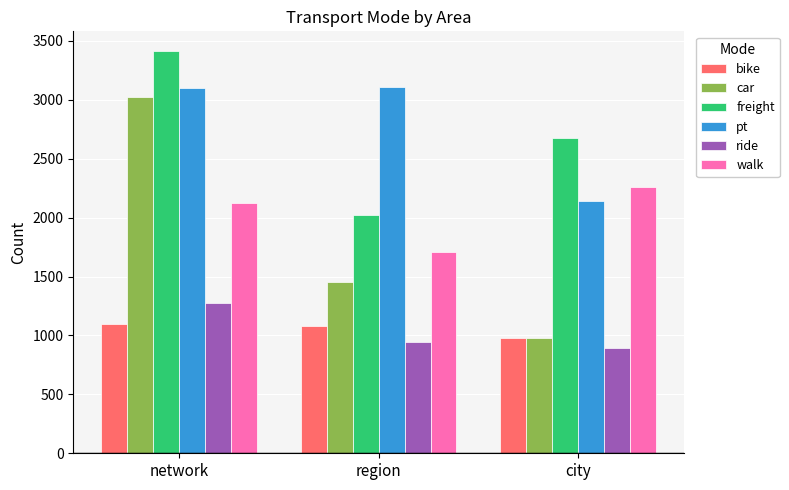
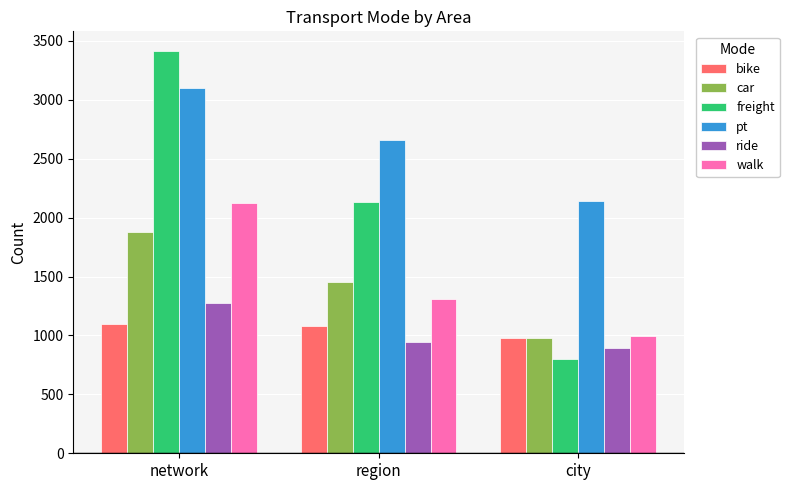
car, network: 3020 -> 1880
freight, region: 2020 -> 2140
pt, region: 3110 -> 2660
walk, region: 1710 -> 1310
freight, city: 2680 -> 800
walk, city: 2260 -> 1000
